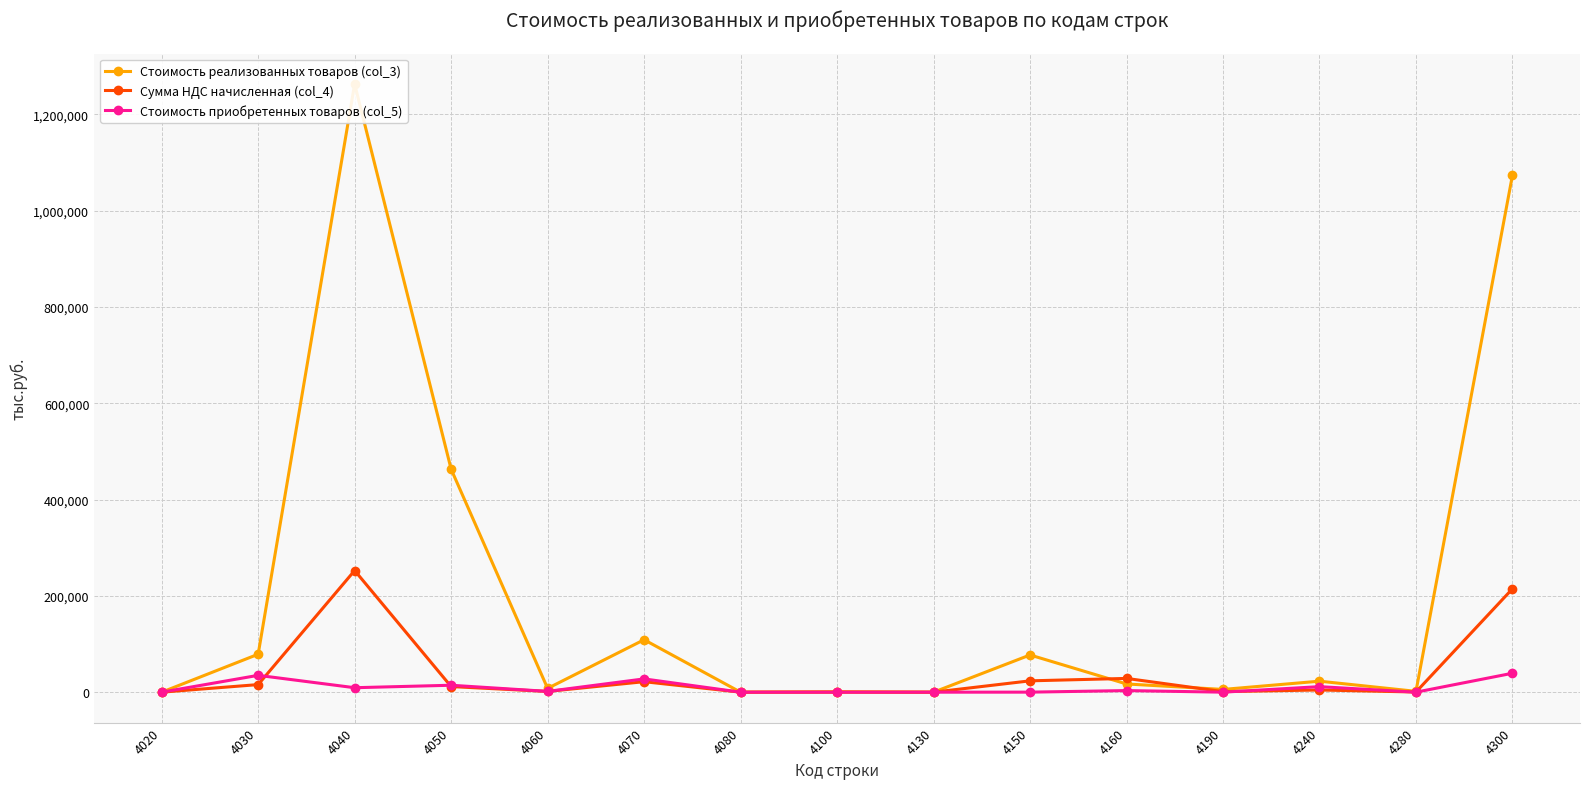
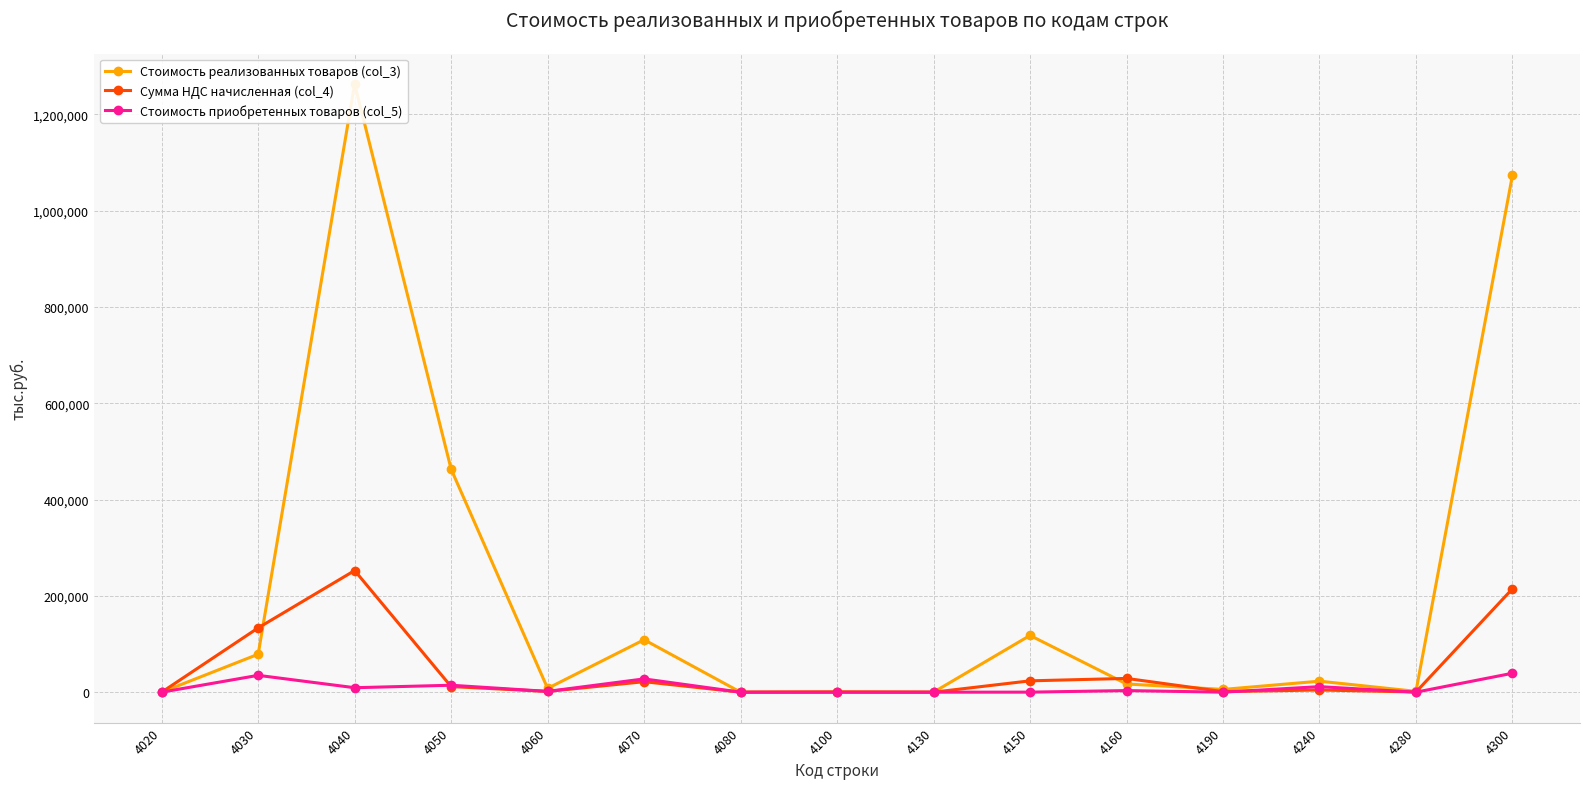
Сумма НДС начисленная (col_4), 4030: 20,000 -> 130,000
Стоимость реализованных товаров (col_3), 4150: 80,000 -> 120,000
